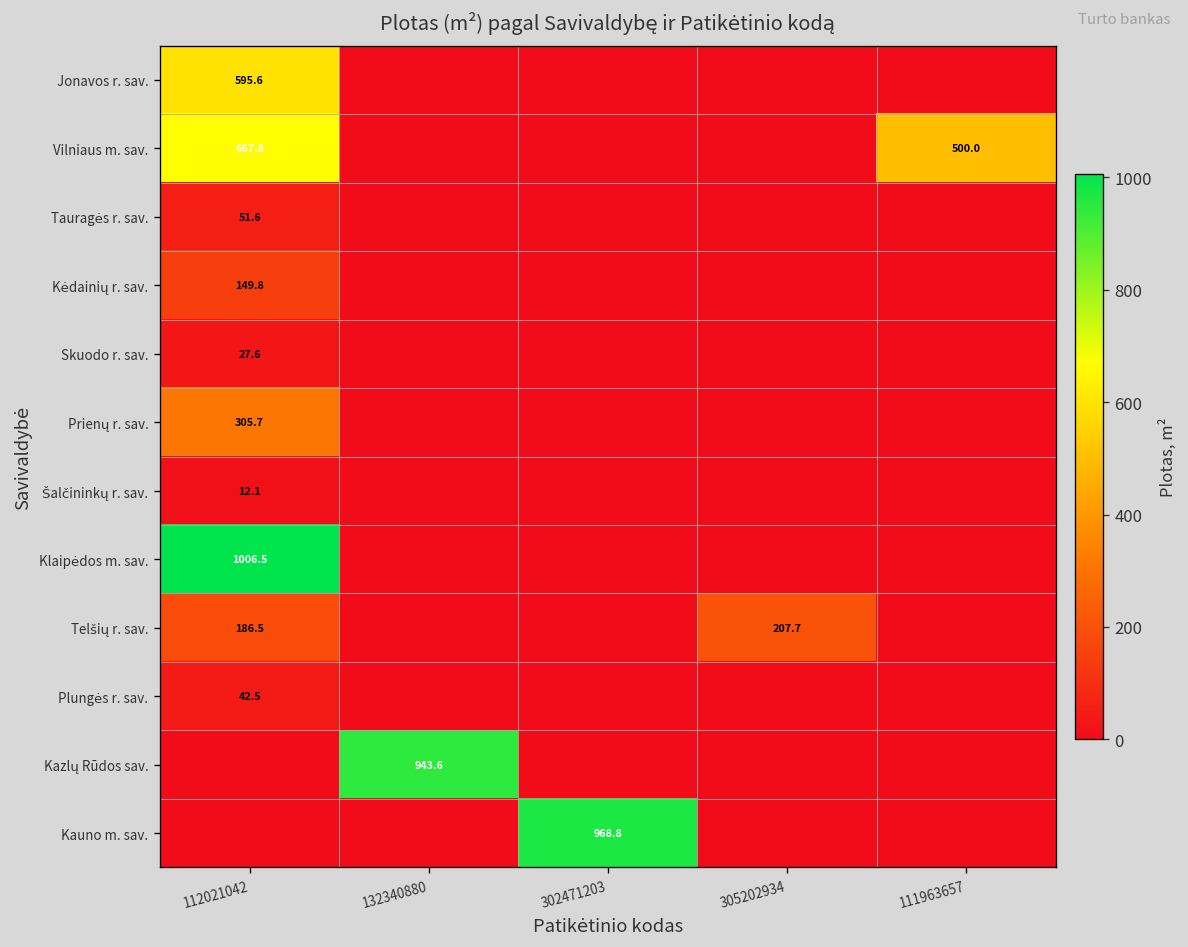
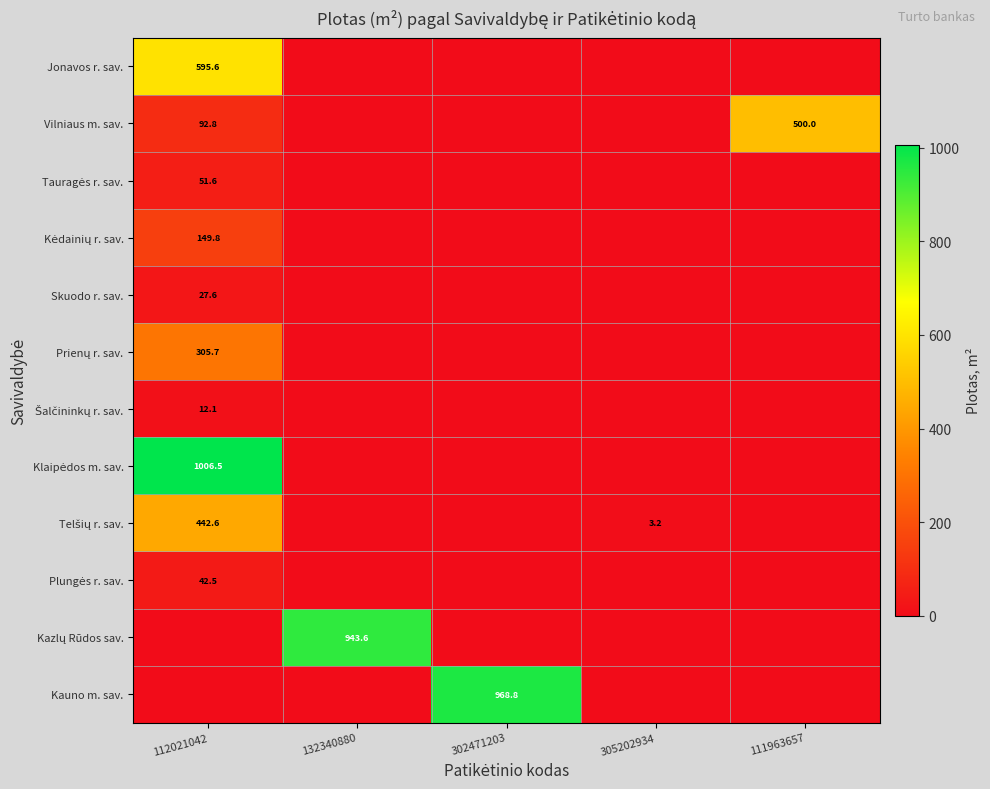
Vilniaus m. sav., 112021042: 667.8 -> 92.8
Telšių r. sav., 112021042: 186.5 -> 442.6
Telšių r. sav., 305202934: 207.7 -> 3.2
